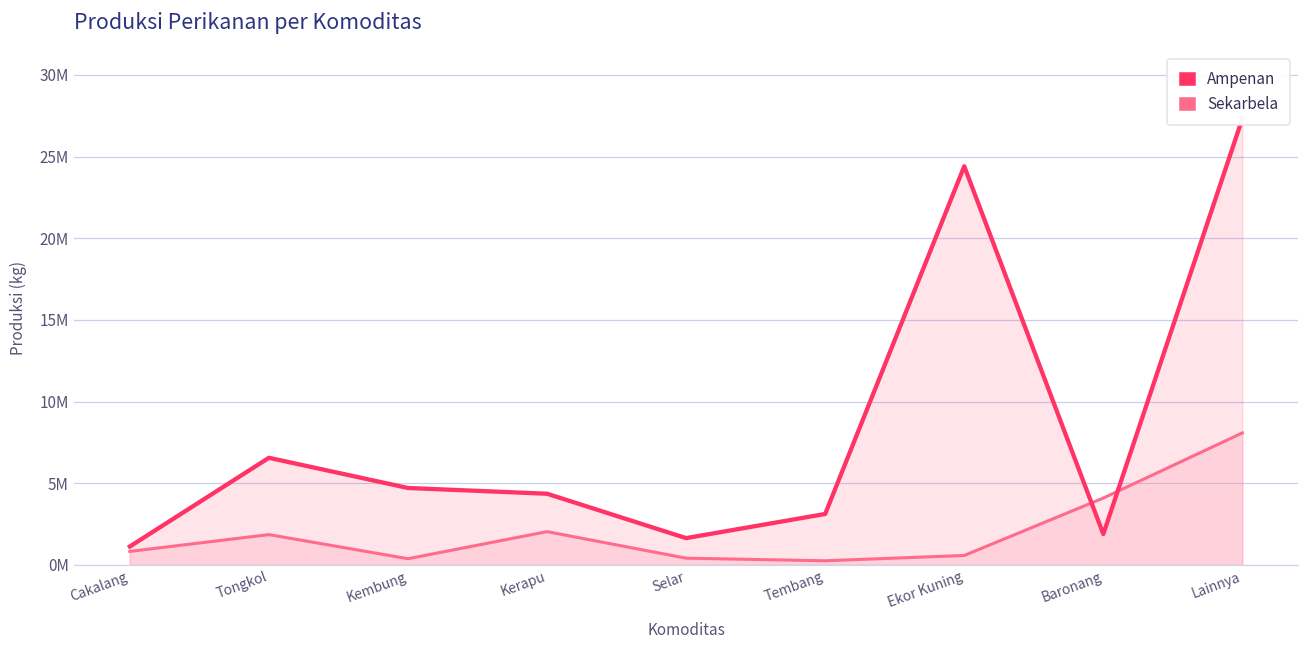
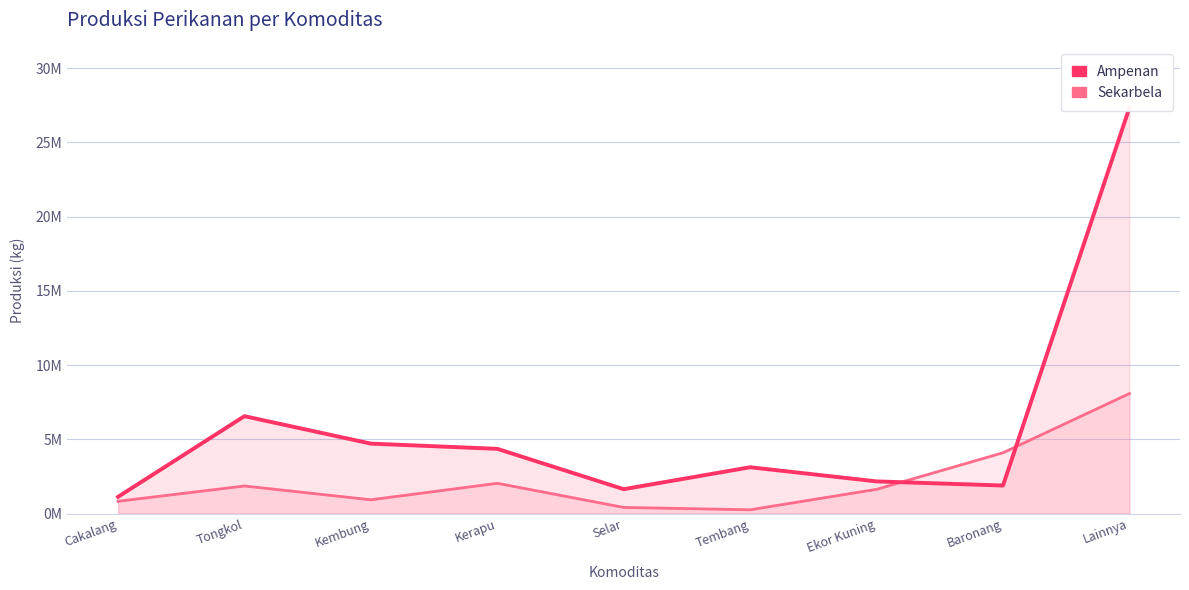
Sekarbela, Kembung: 400000 -> 900000
Ampenan, Ekor Kuning: 24400000 -> 2200000
Sekarbela, Ekor Kuning: 600000 -> 1600000
